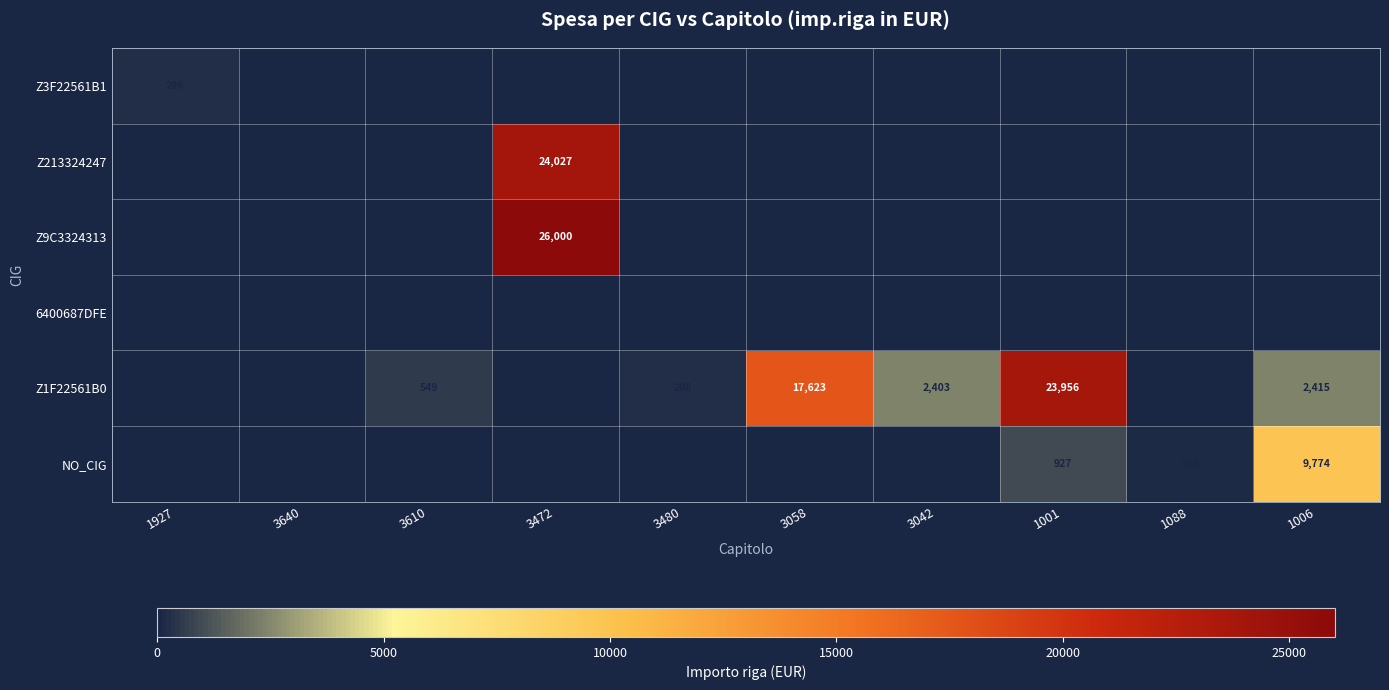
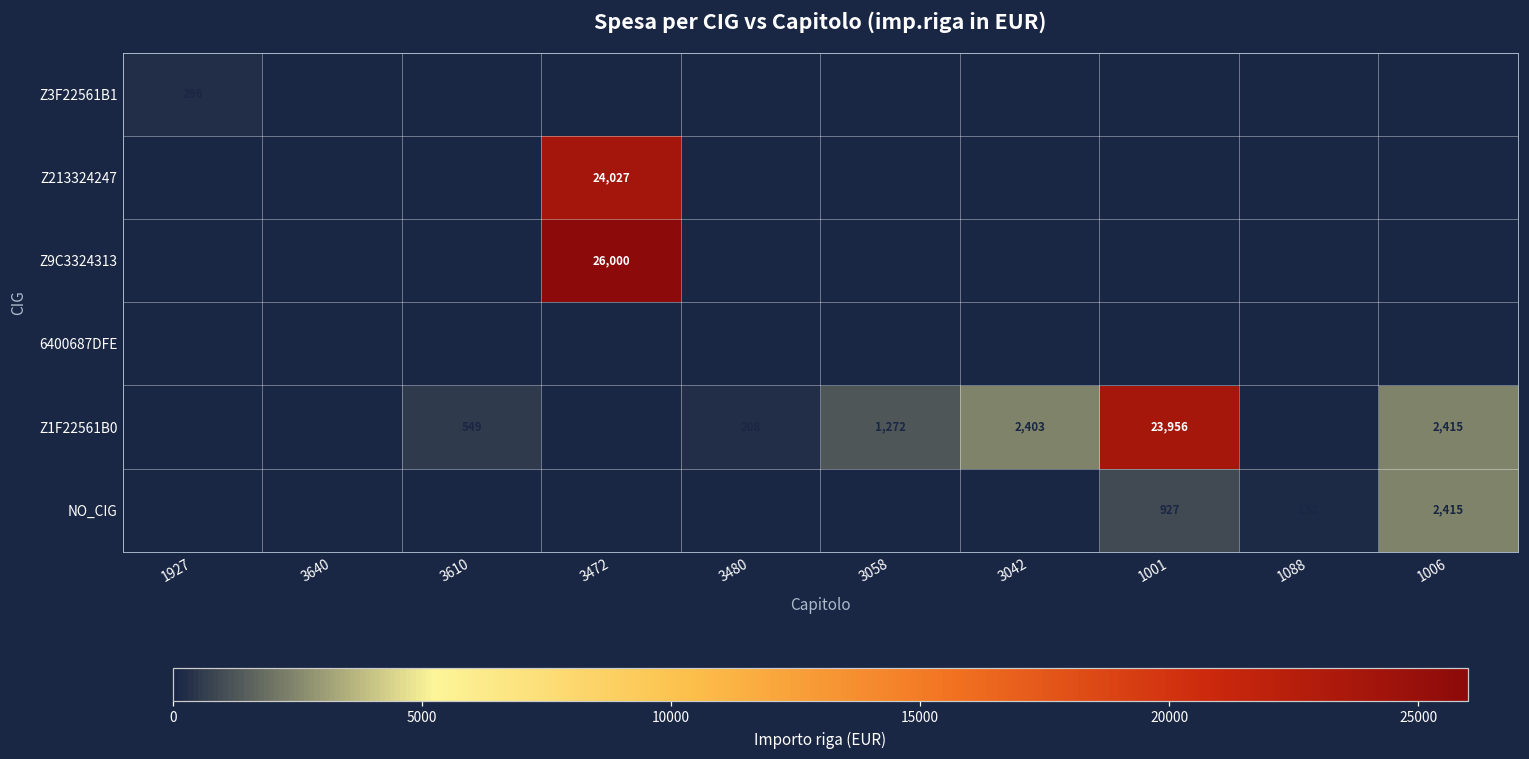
Z1F22561B0, 3058: 17,623 -> 1,272
NO_CIG, 1006: 9,774 -> 2,415
